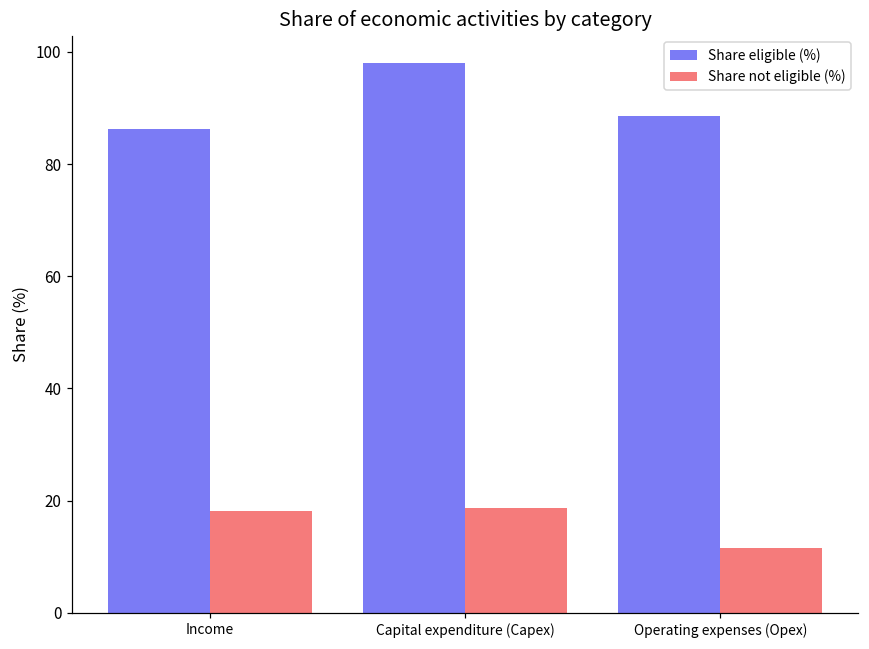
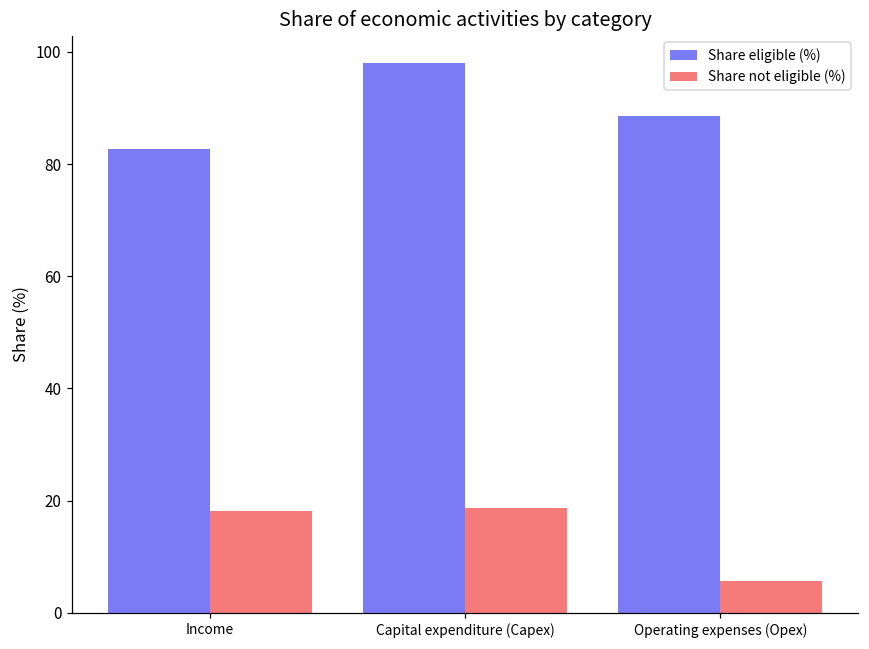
Share eligible (%), Income: 86 -> 83
Share not eligible (%), Operating expenses (Opex): 12 -> 6
